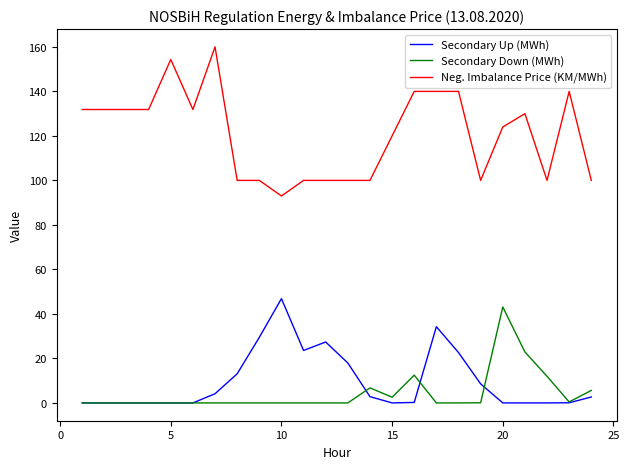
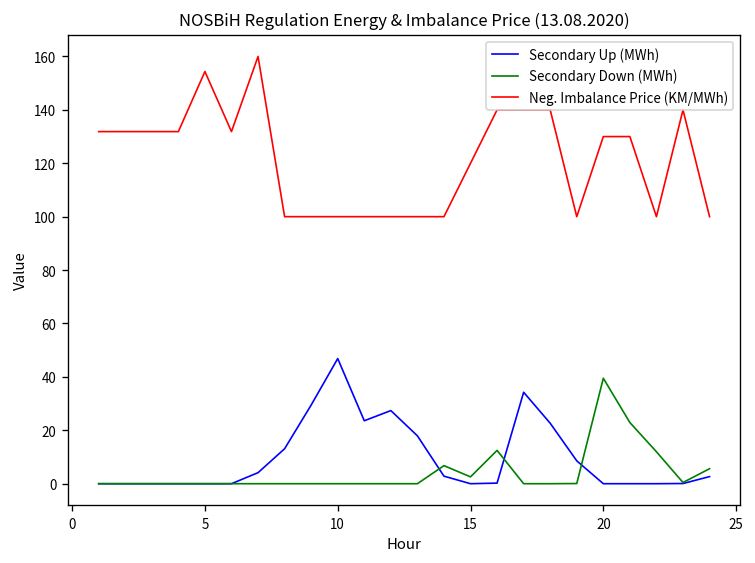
Neg. Imbalance Price (KM/MWh), 10: 93 -> 100
Secondary Down (MWh), 20: 43 -> 39
Neg. Imbalance Price (KM/MWh), 20: 124 -> 130
